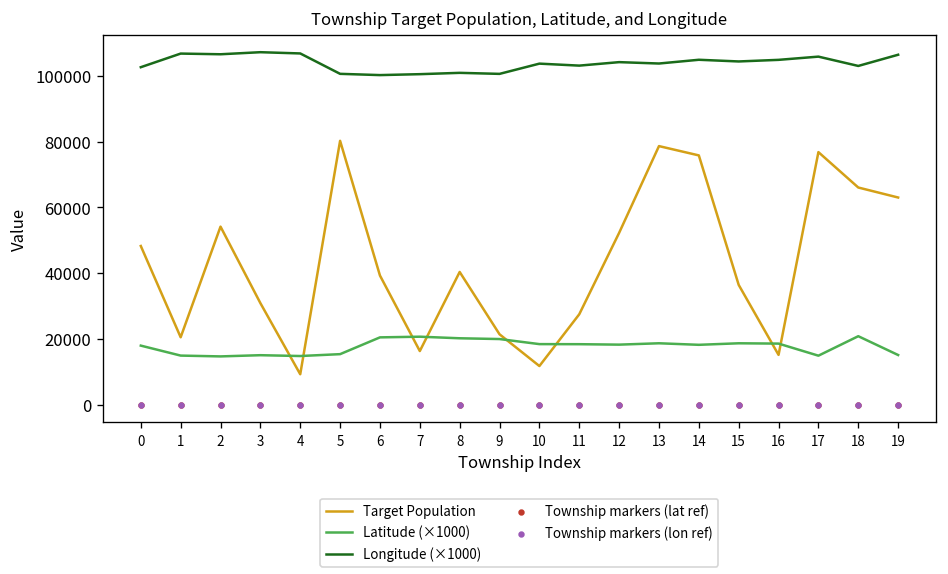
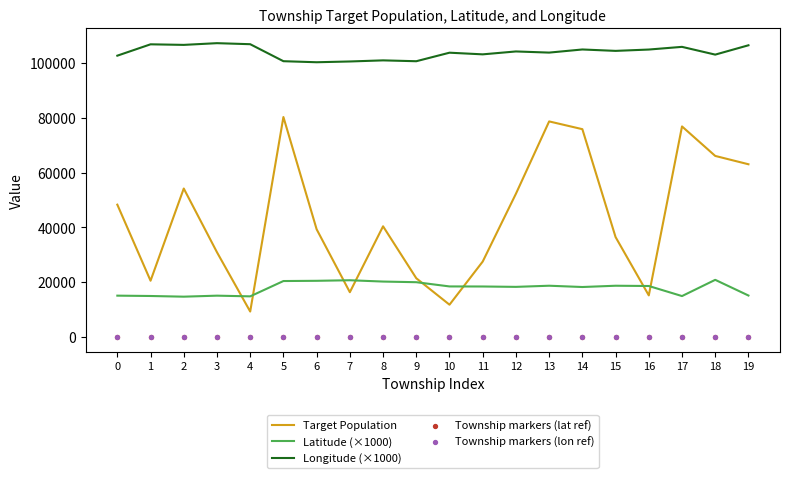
Latitude (×1000), 0: 18000 -> 15000
Latitude (×1000), 5: 15000 -> 20000
